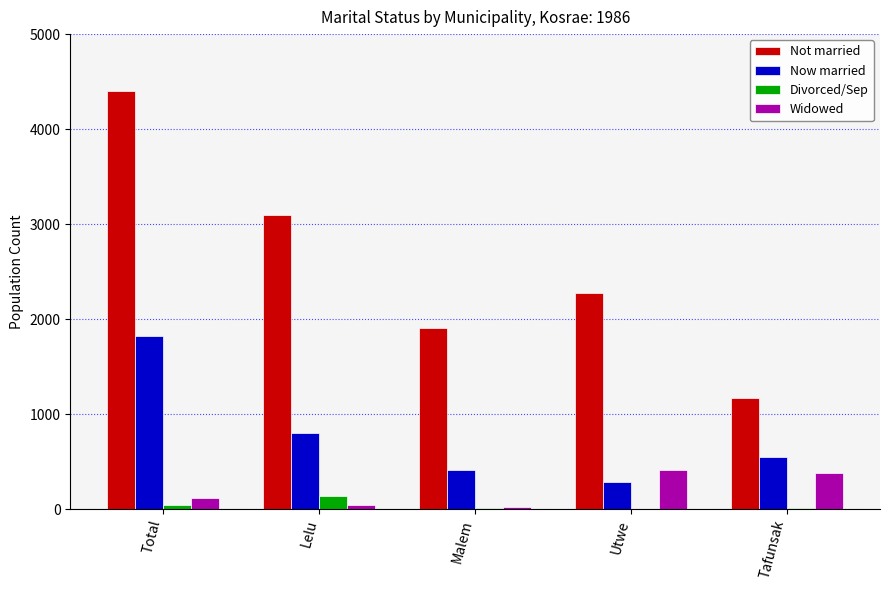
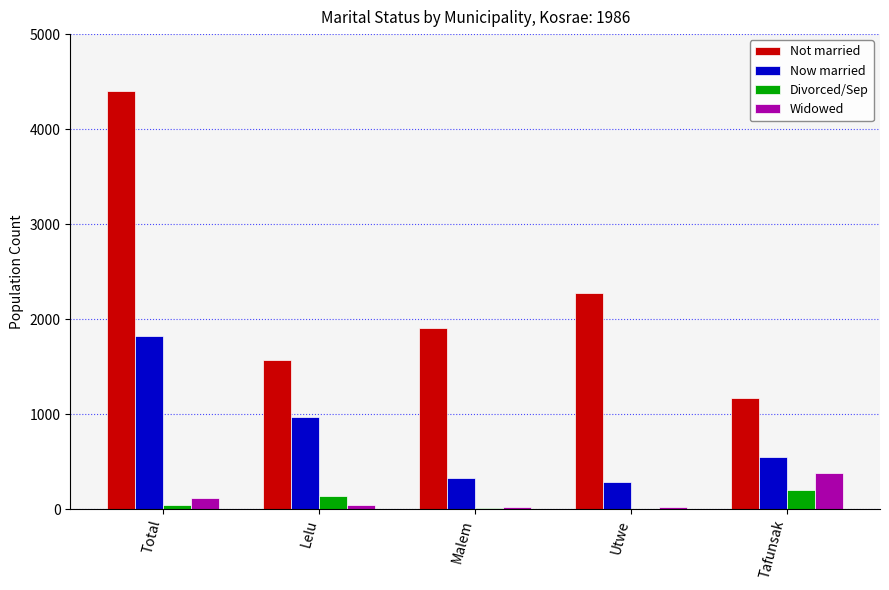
Not married, Lelu: 3100 -> 1600
Now married, Lelu: 800 -> 1000
Now married, Malem: 400 -> 300
Widowed, Utwe: 400 -> 0
Divorced/Sep, Tafunsak: 0 -> 200
